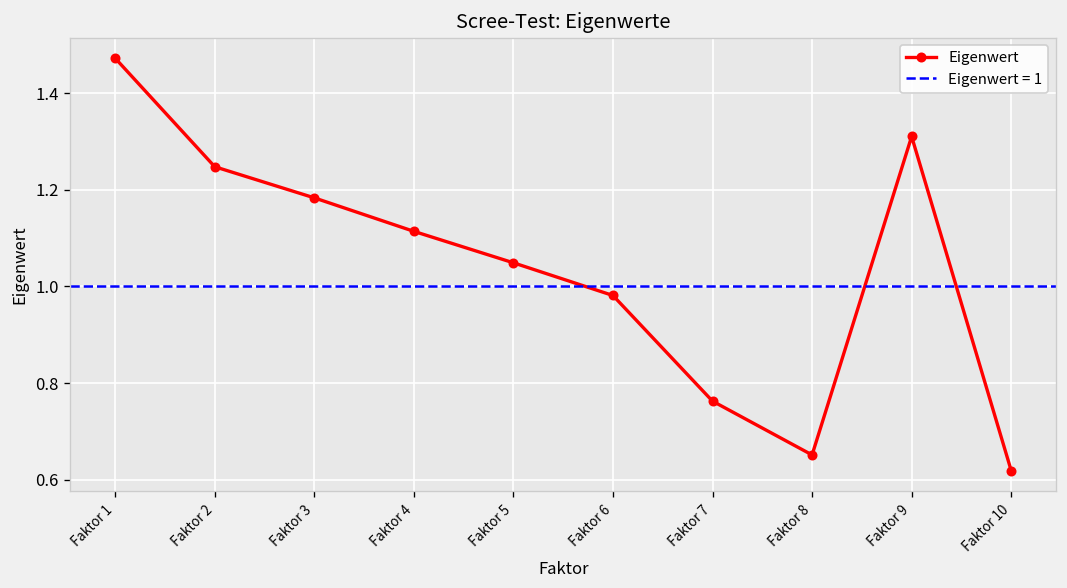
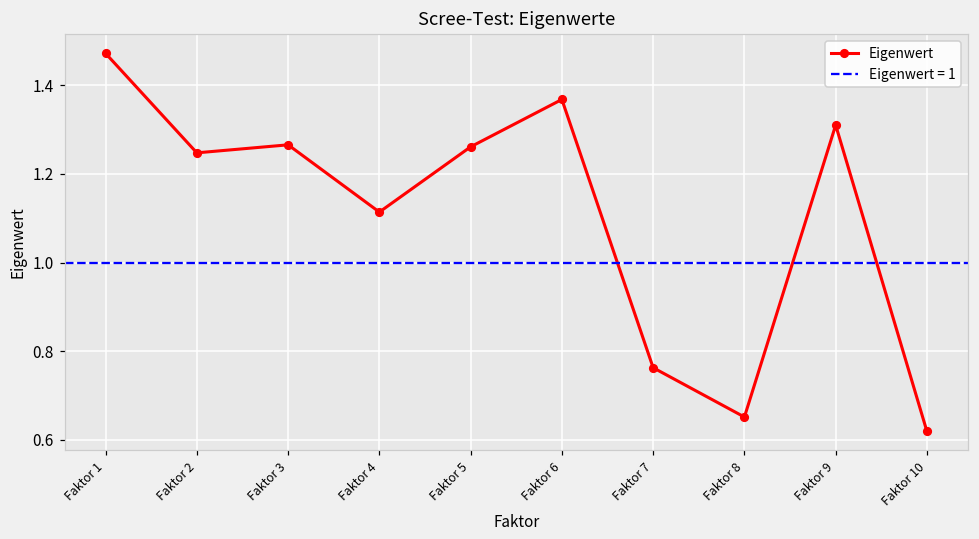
Faktor 3: 1.18 -> 1.27
Faktor 5: 1.05 -> 1.26
Faktor 6: 0.98 -> 1.37
